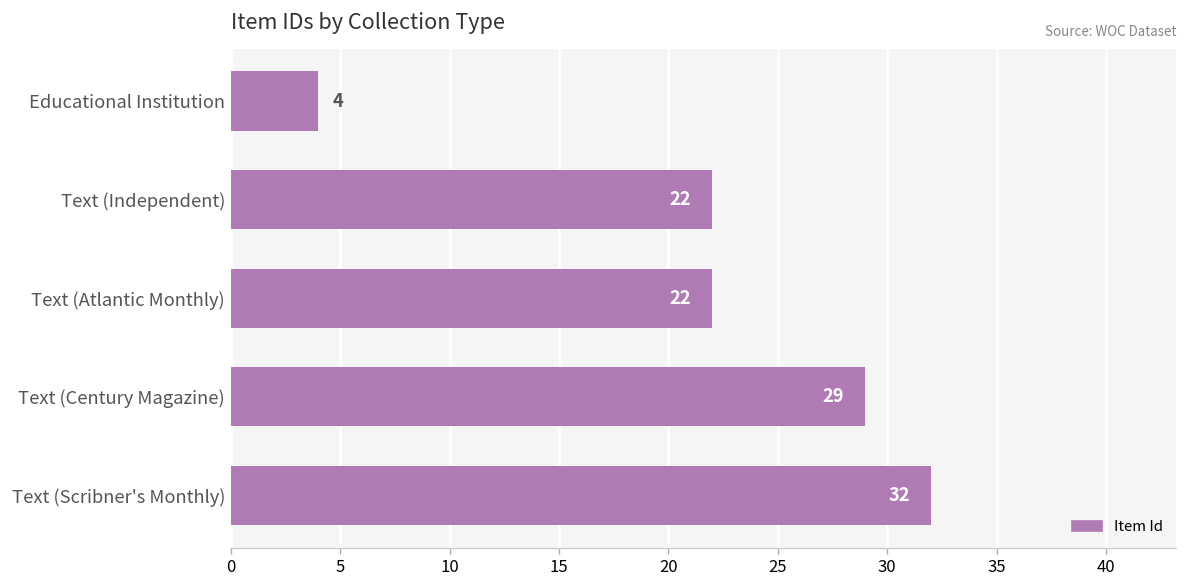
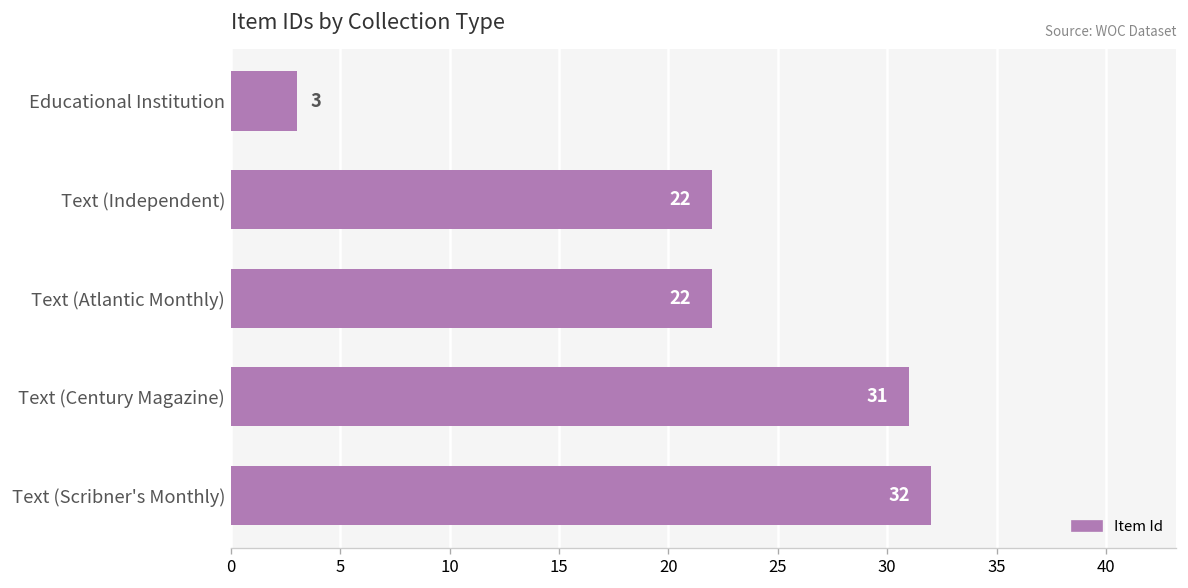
Educational Institution: 4 -> 3
Text (Century Magazine): 29 -> 31
